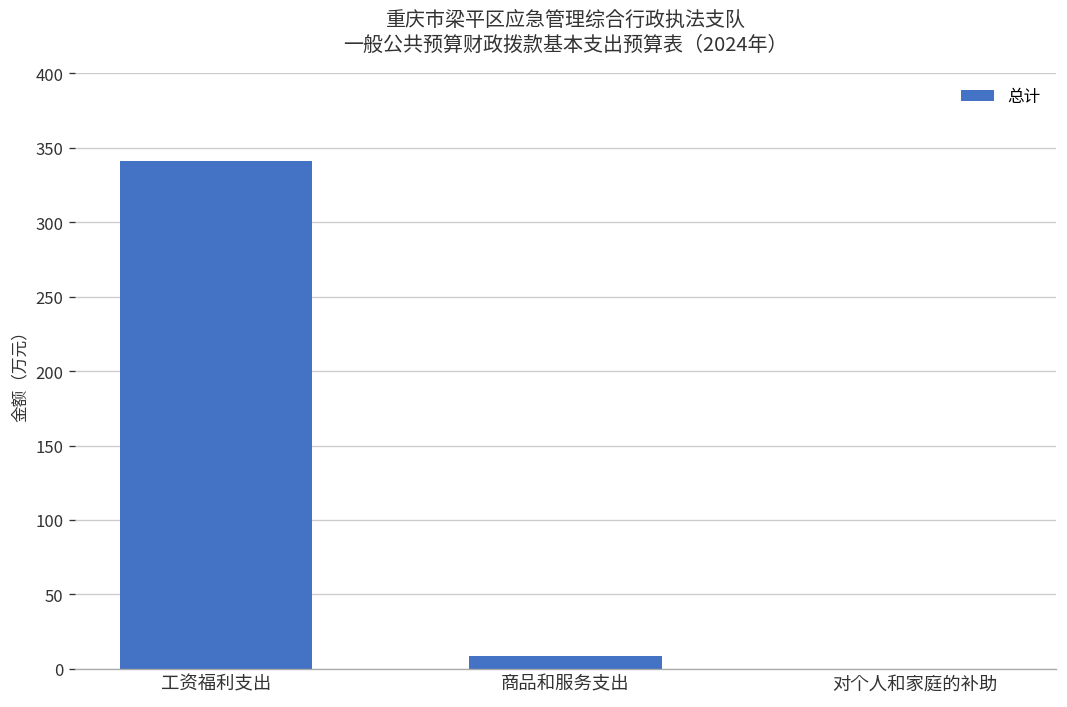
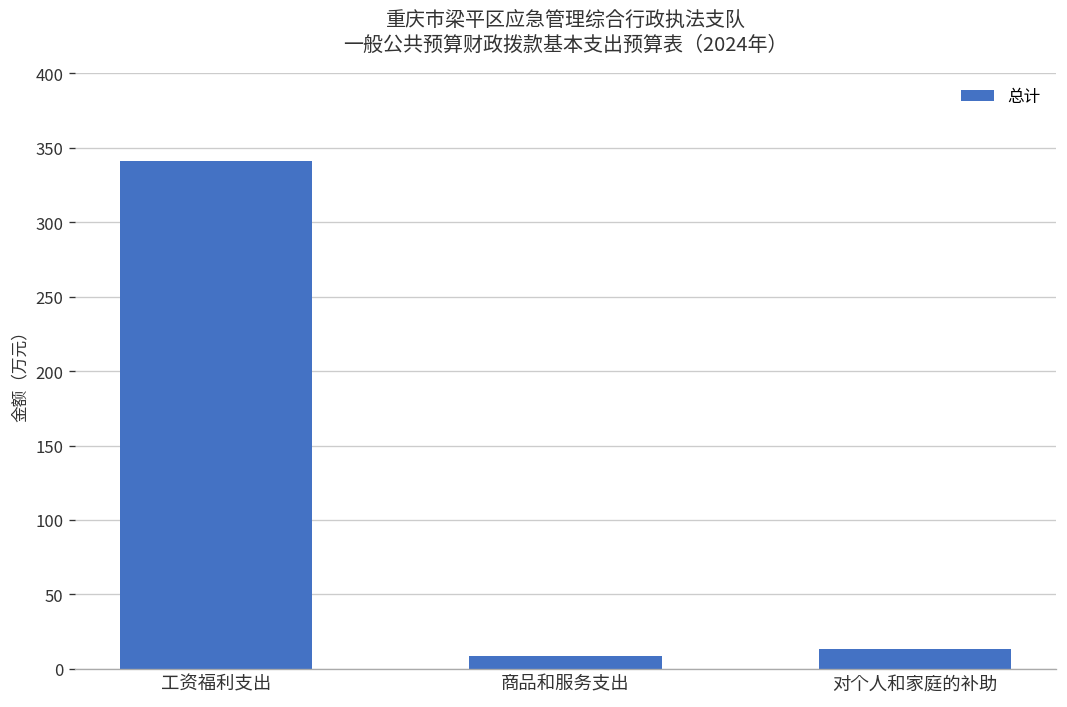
对个人和家庭的补助: 0 -> 14
